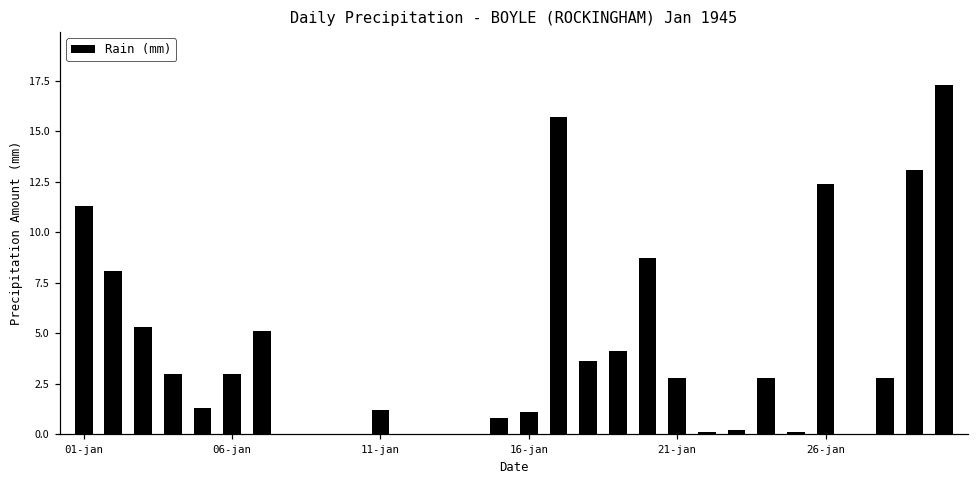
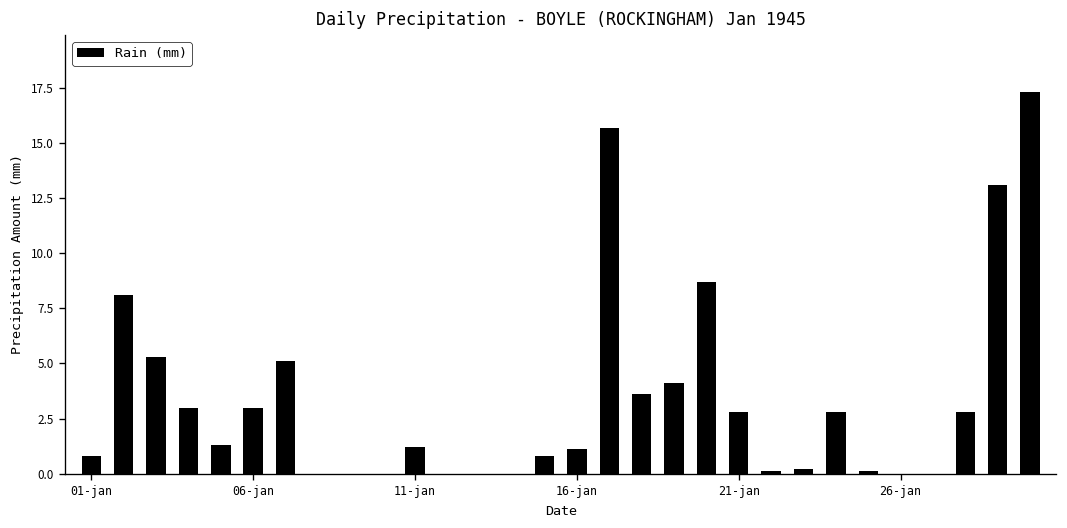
01-jan: 11.3 -> 0.8
26-jan: 12.4 -> 0.0
